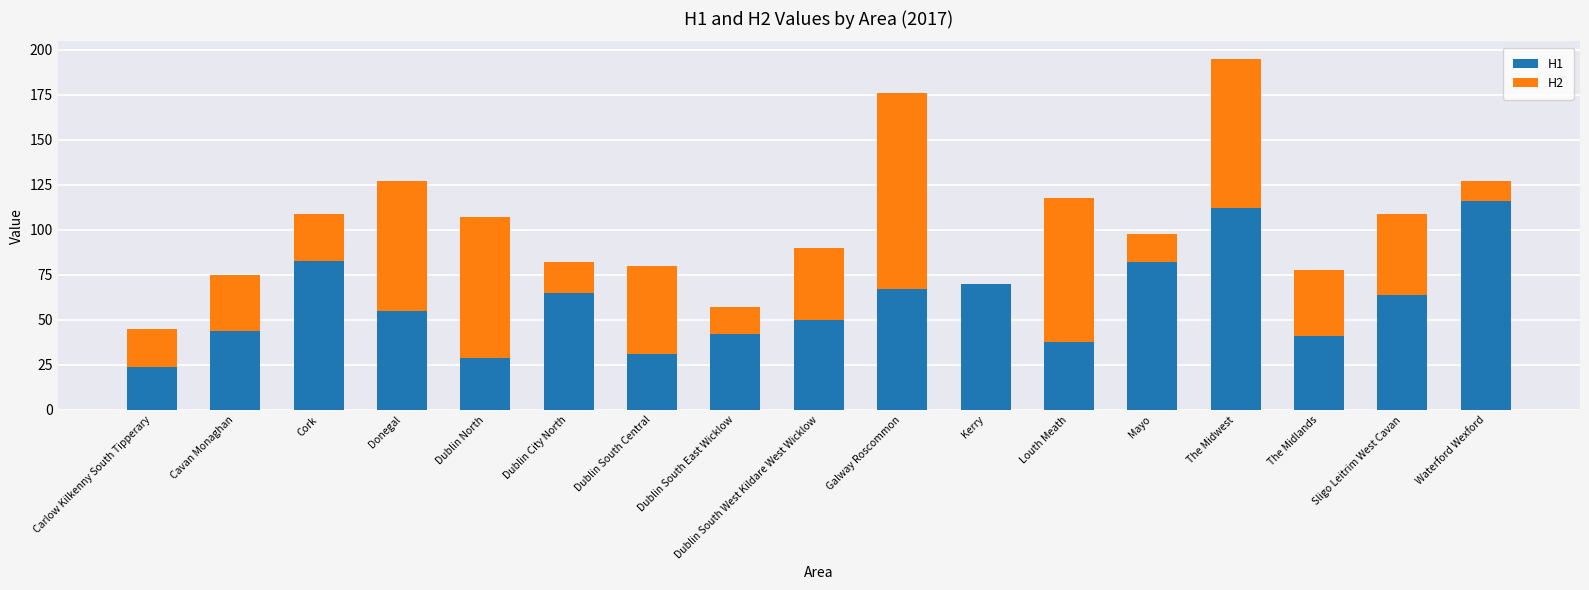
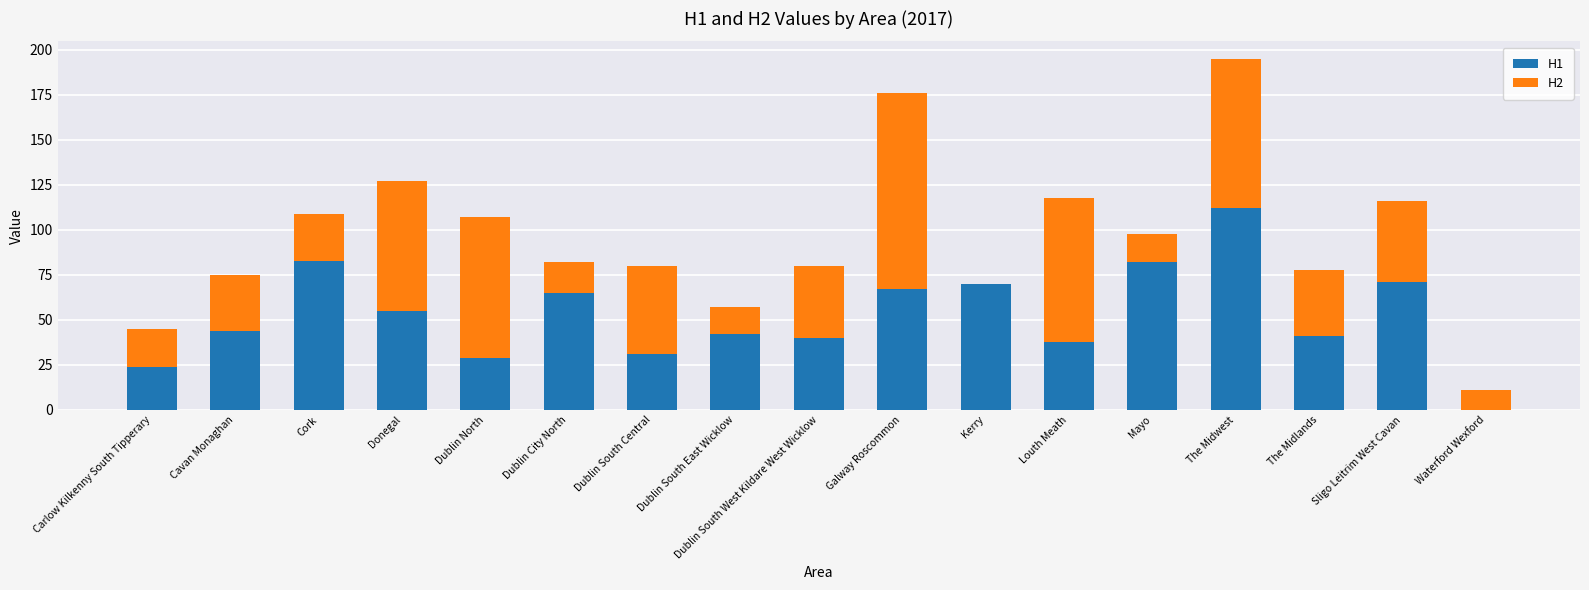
H1, Dublin South West Kildare West Wicklow: 50 -> 40
H1, Sligo Leitrim West Cavan: 64 -> 71
H1, Waterford Wexford: 116 -> 0
